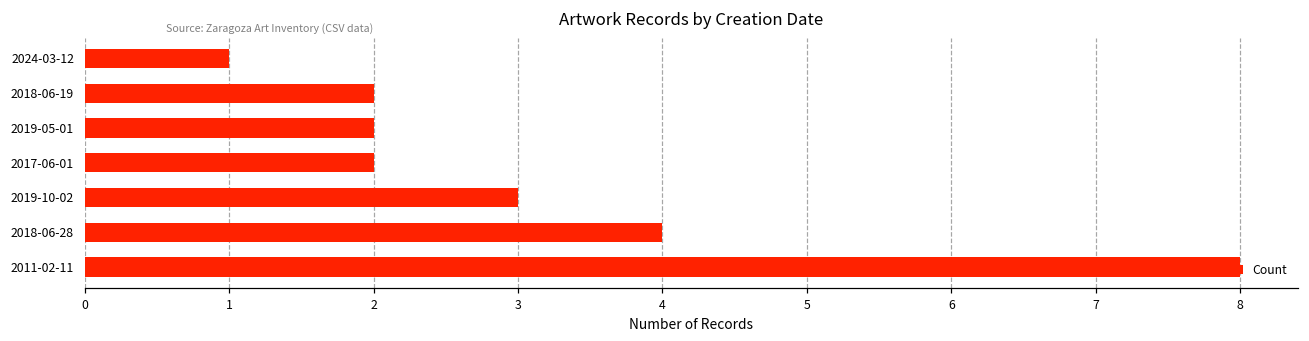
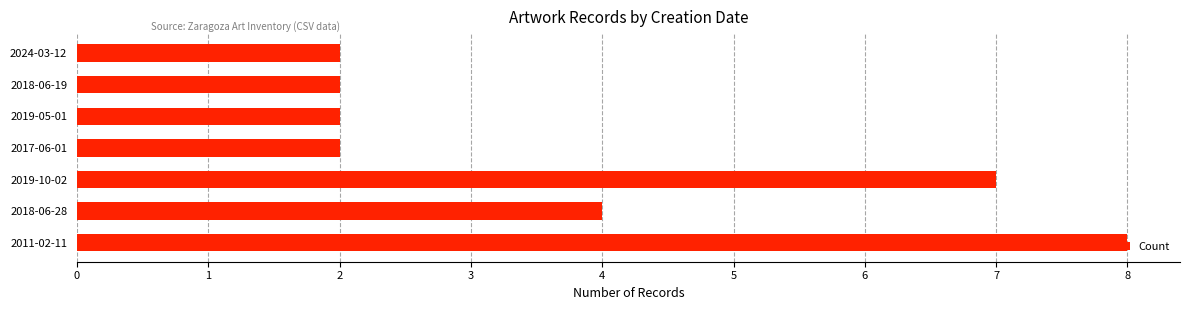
2024-03-12: 1 -> 2
2019-10-02: 3 -> 7
